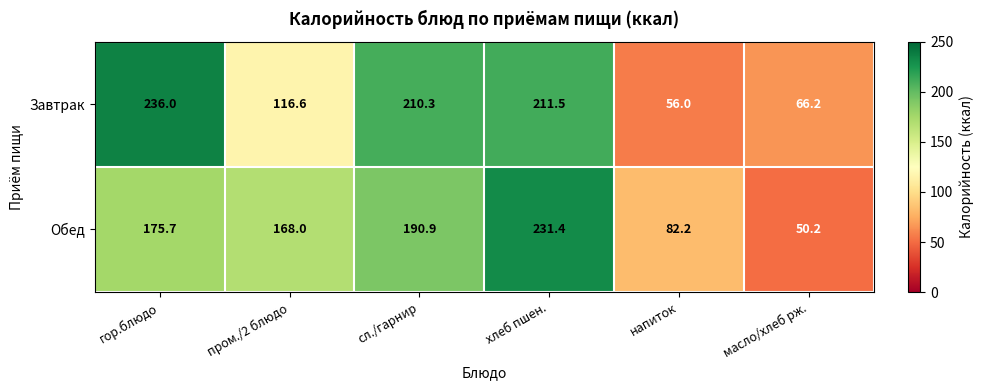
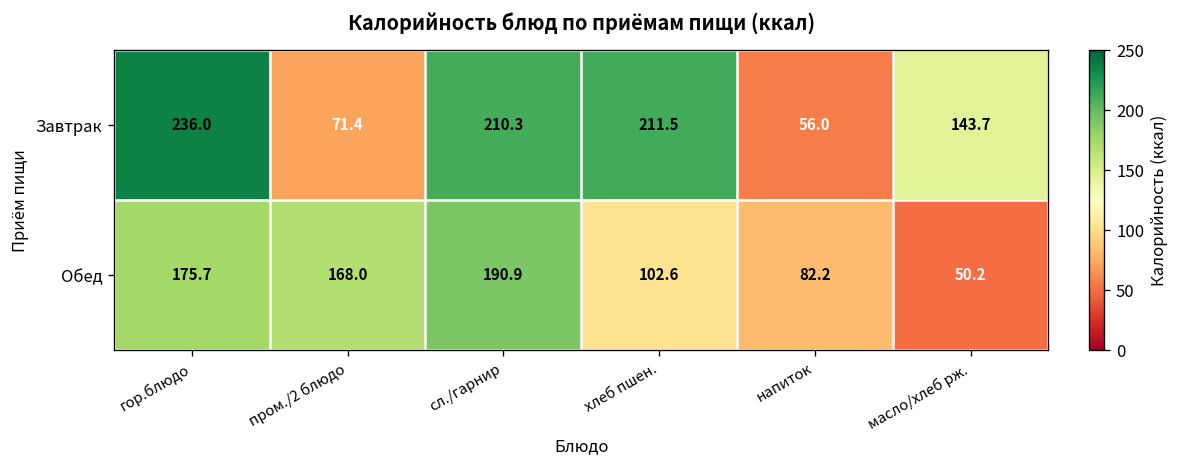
Завтрак, пром./2 блюдо: 116.6 -> 71.4
Завтрак, масло/хлеб рж.: 66.2 -> 143.7
Обед, хлеб пшен.: 231.4 -> 102.6
